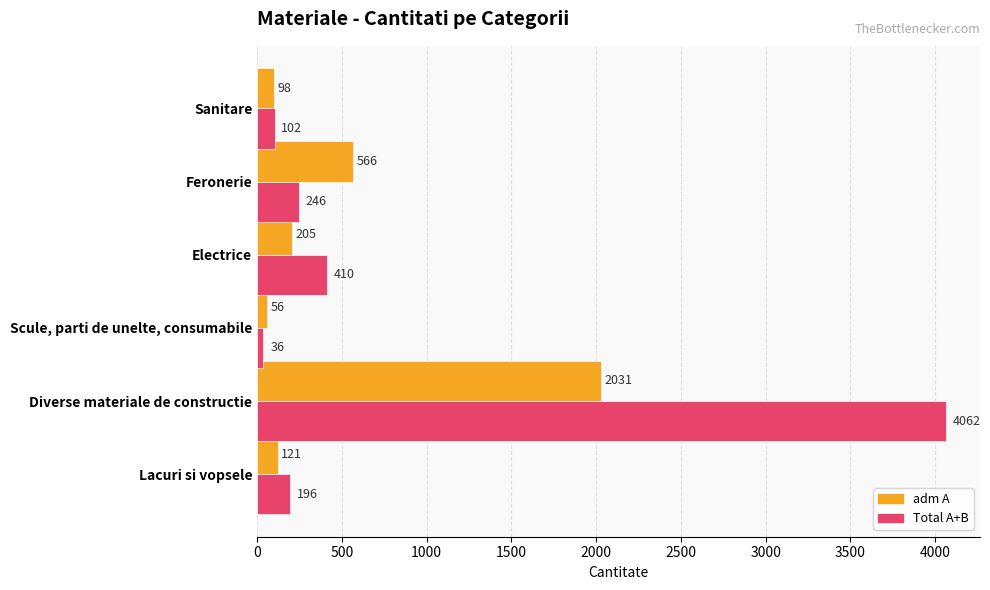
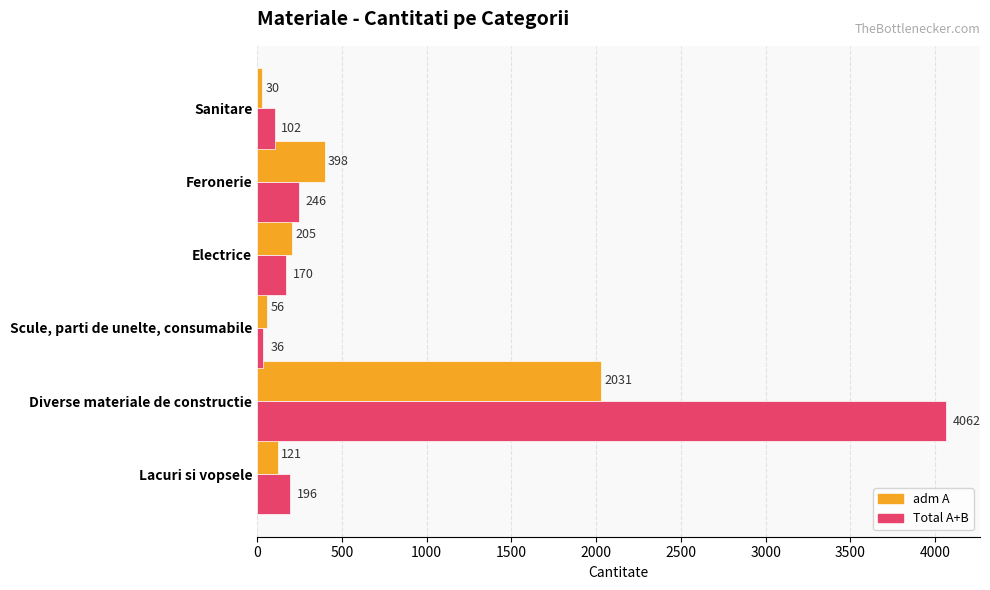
adm A, Sanitare: 98 -> 30
adm A, Feronerie: 566 -> 398
Total A+B, Electrice: 410 -> 170
